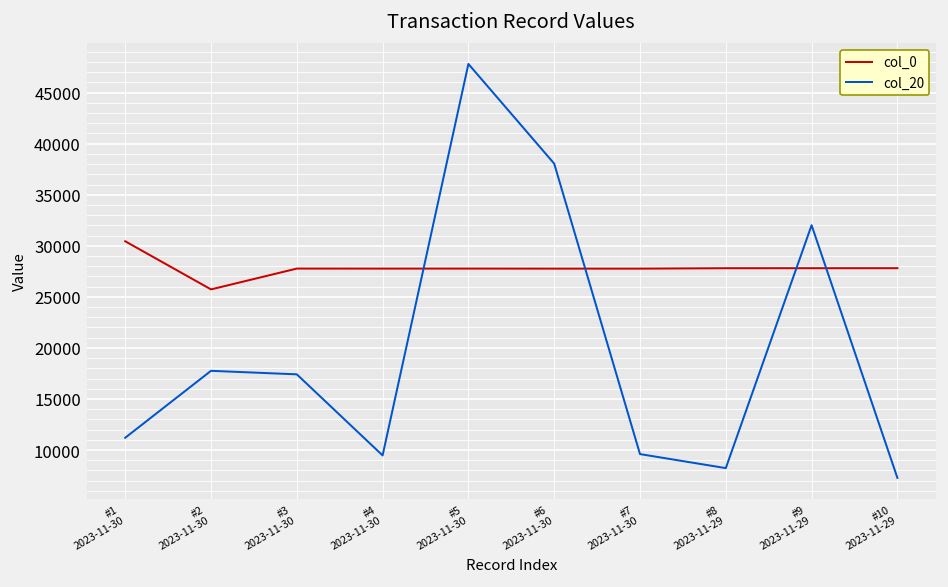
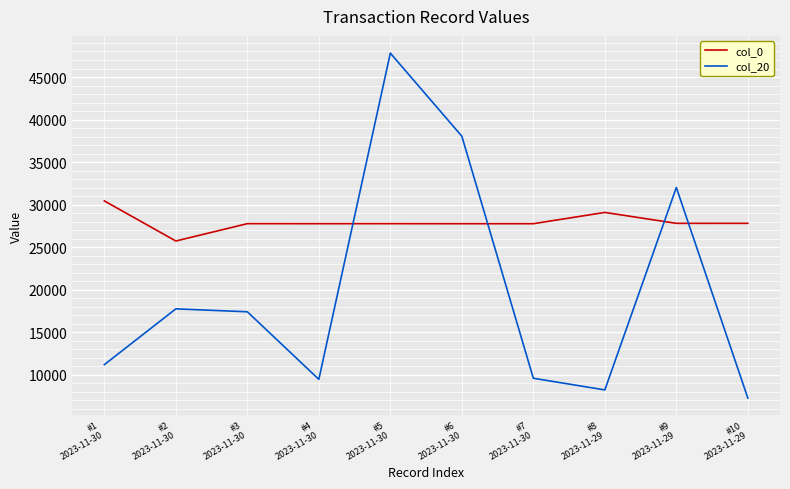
col_0, #8 2023-11-29: 28000 -> 29000
